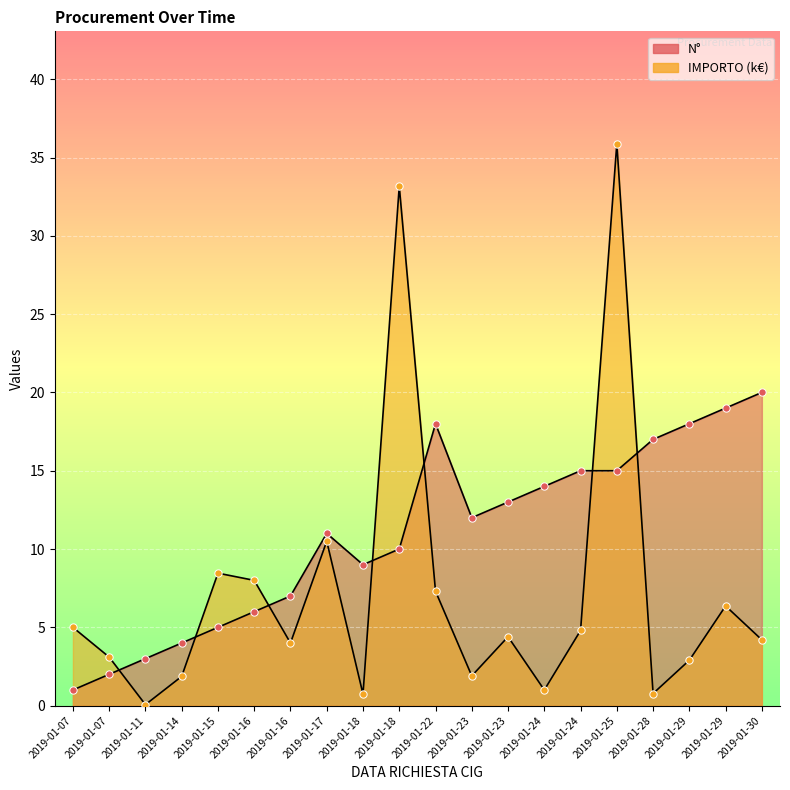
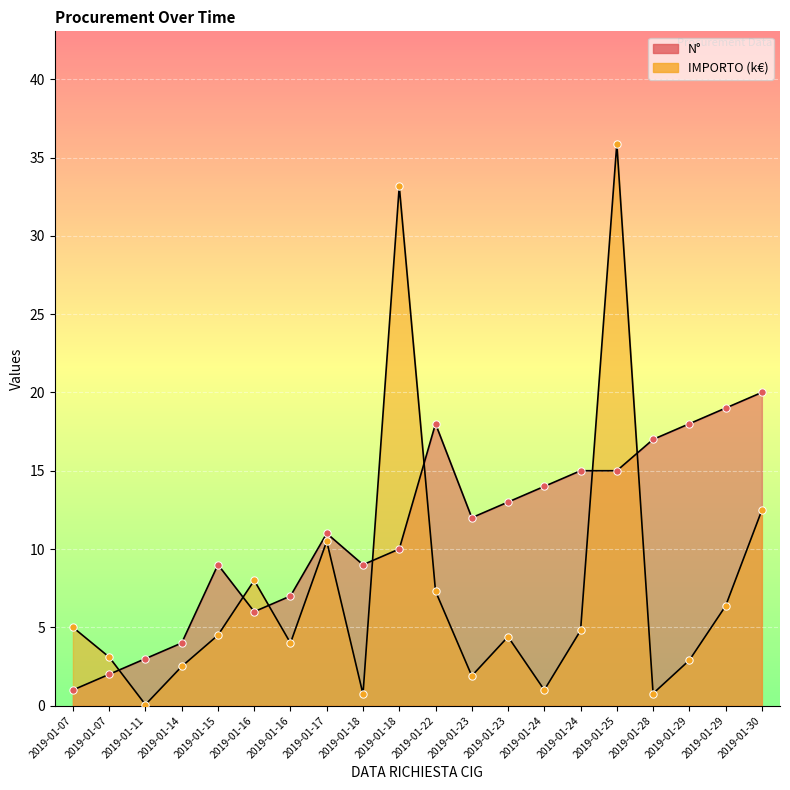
IMPORTO (k€), 2019-01-14: 1.9 -> 2.5
N°, 2019-01-15: 5 -> 9
IMPORTO (k€), 2019-01-15: 8.5 -> 4.5
IMPORTO (k€), 2019-01-30: 4.2 -> 12.5
